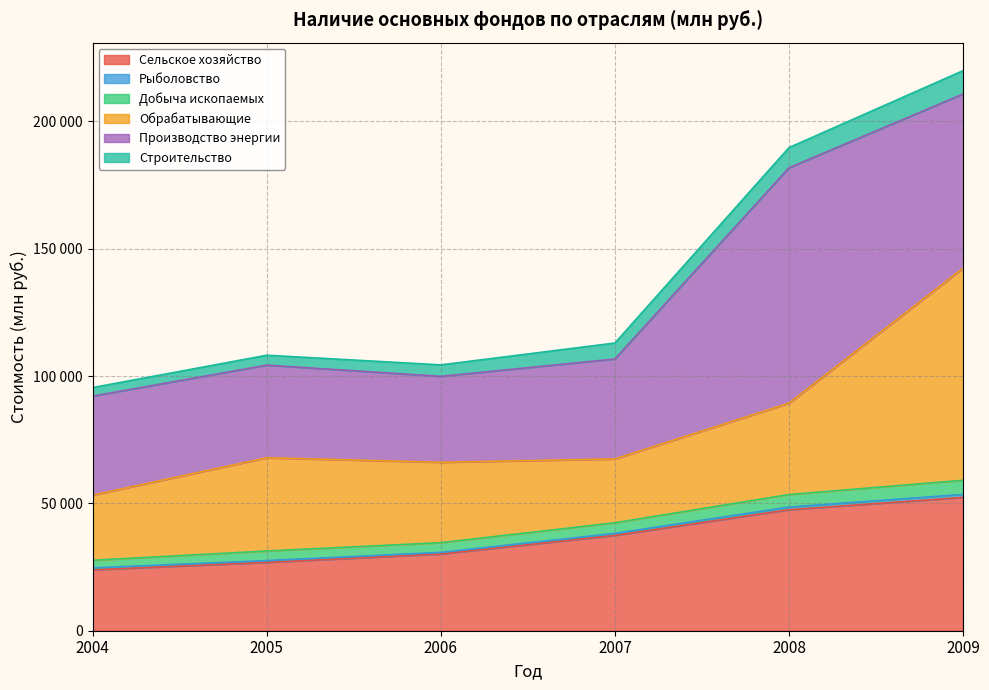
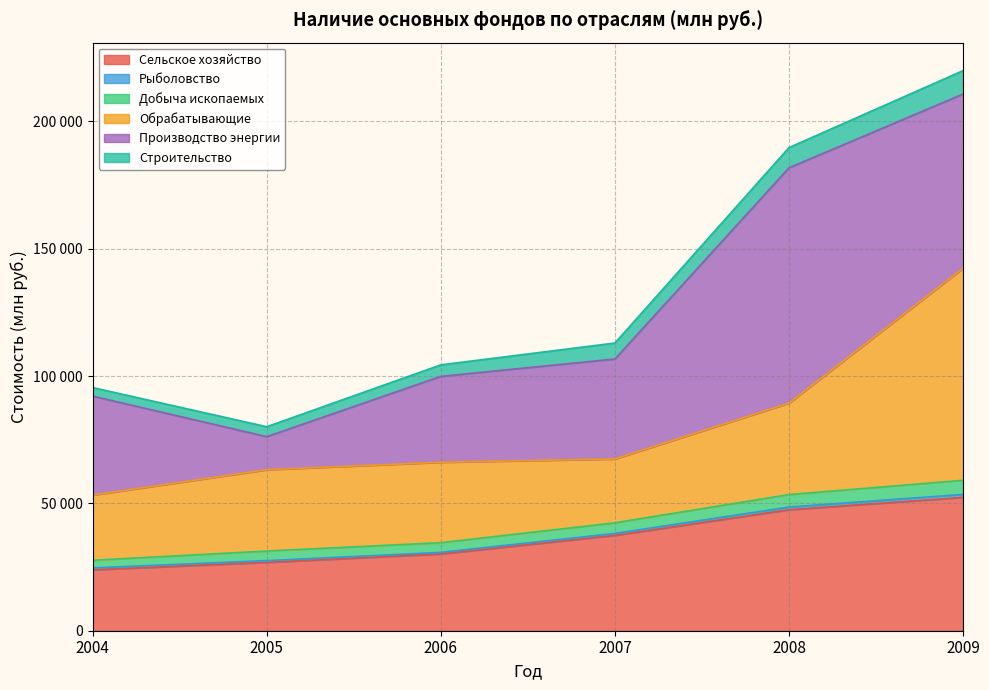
Обрабатывающие, 2005: 37000 -> 32000
Производство энергии, 2005: 36000 -> 13000
